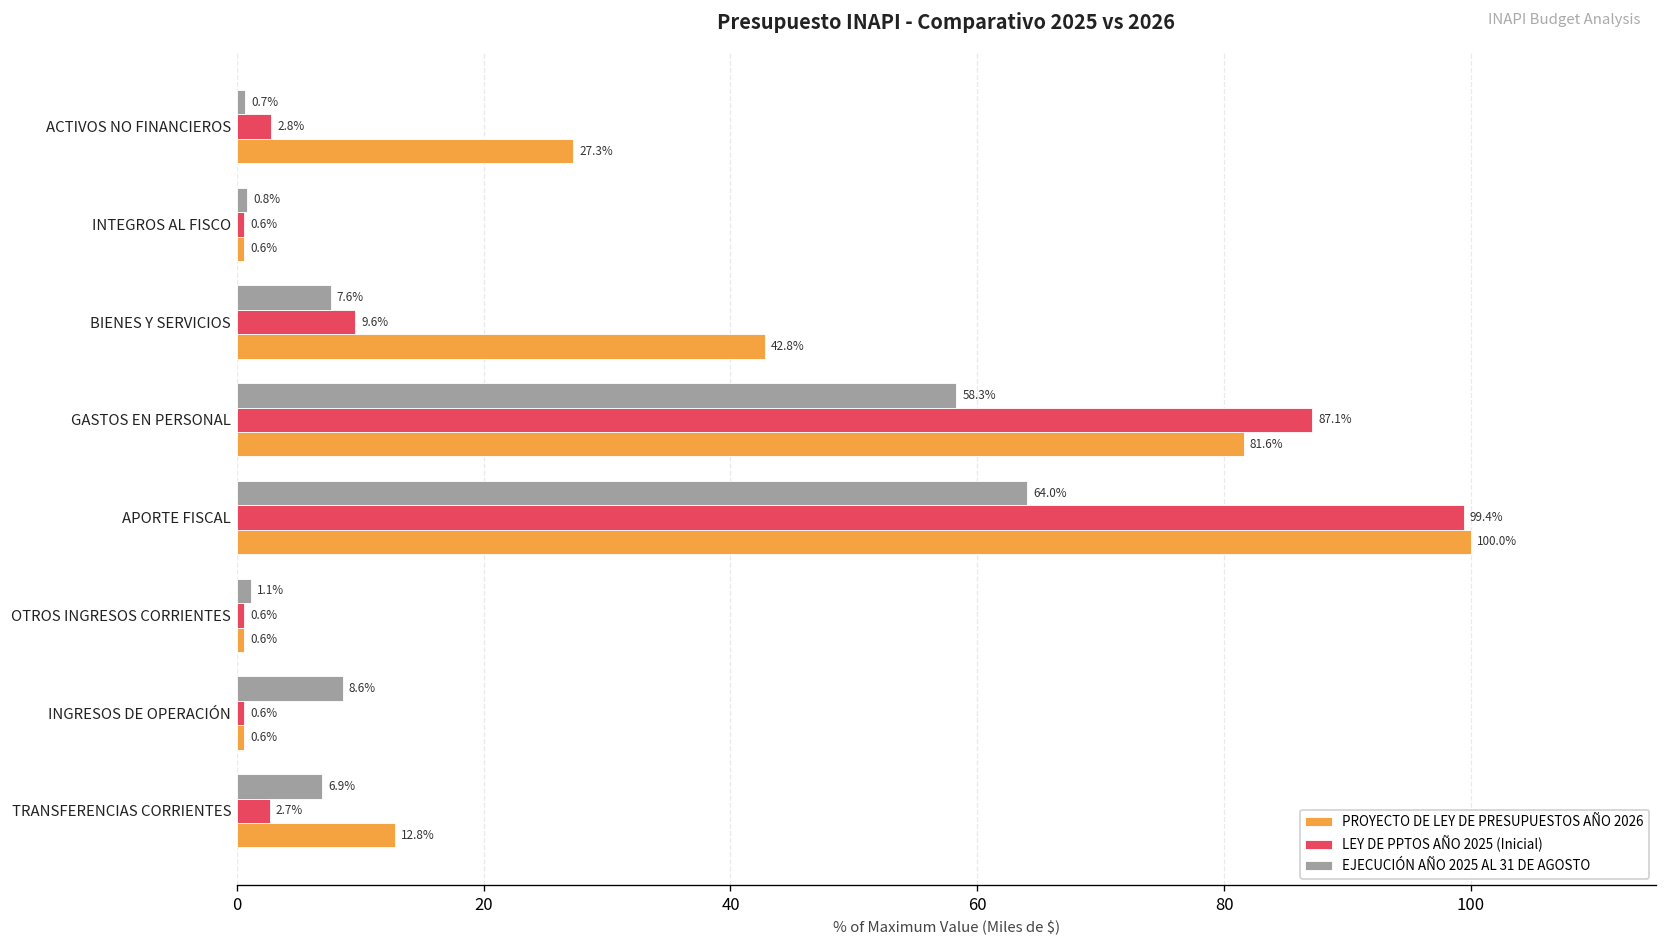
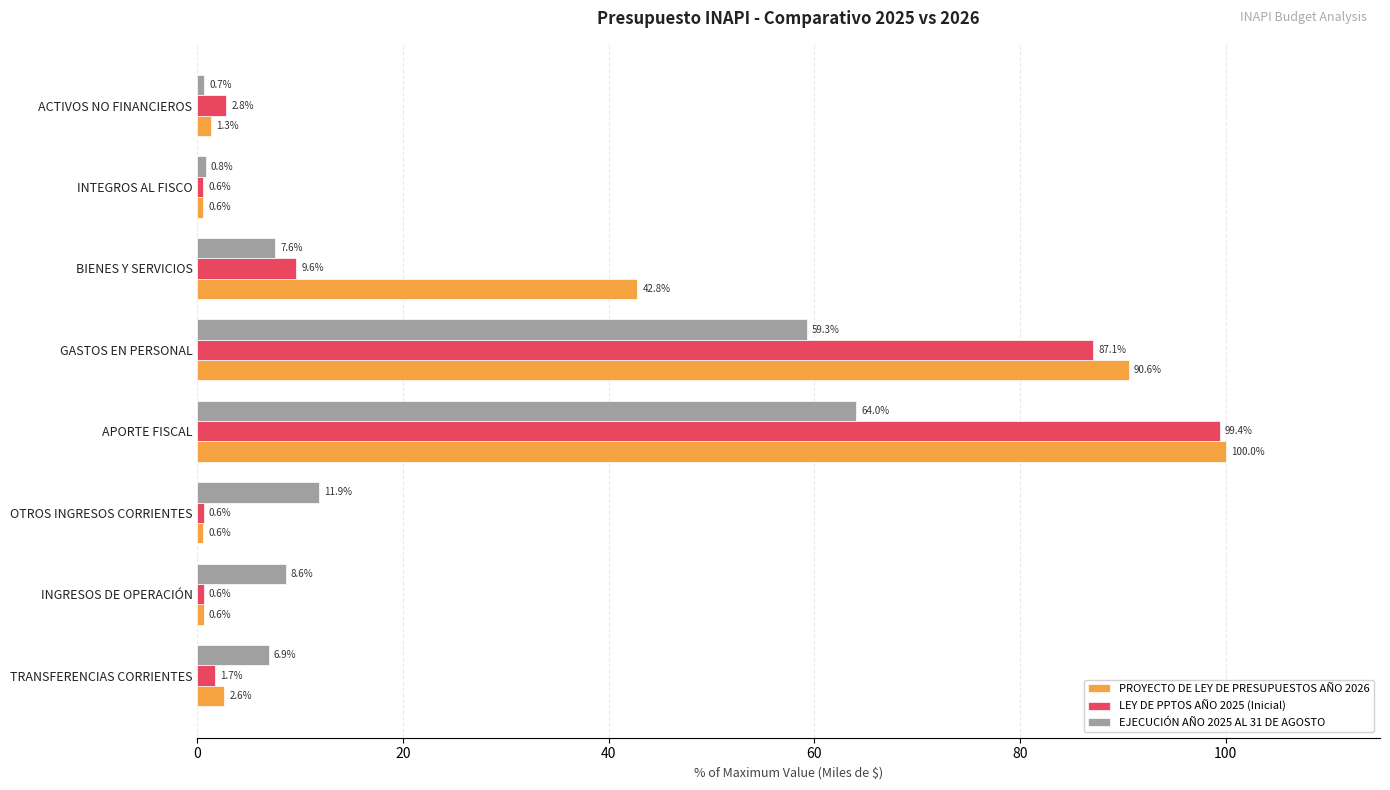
PROYECTO DE LEY DE PRESUPUESTOS AÑO 2026, ACTIVOS NO FINANCIEROS: 27.3% -> 1.3%
EJECUCIÓN AÑO 2025 AL 31 DE AGOSTO, GASTOS EN PERSONAL: 58.3% -> 59.3%
PROYECTO DE LEY DE PRESUPUESTOS AÑO 2026, GASTOS EN PERSONAL: 81.6% -> 90.6%
EJECUCIÓN AÑO 2025 AL 31 DE AGOSTO, OTROS INGRESOS CORRIENTES: 1.1% -> 11.9%
LEY DE PPTOS AÑO 2025 (Inicial), TRANSFERENCIAS CORRIENTES: 2.7% -> 1.7%
PROYECTO DE LEY DE PRESUPUESTOS AÑO 2026, TRANSFERENCIAS CORRIENTES: 12.8% -> 2.6%
